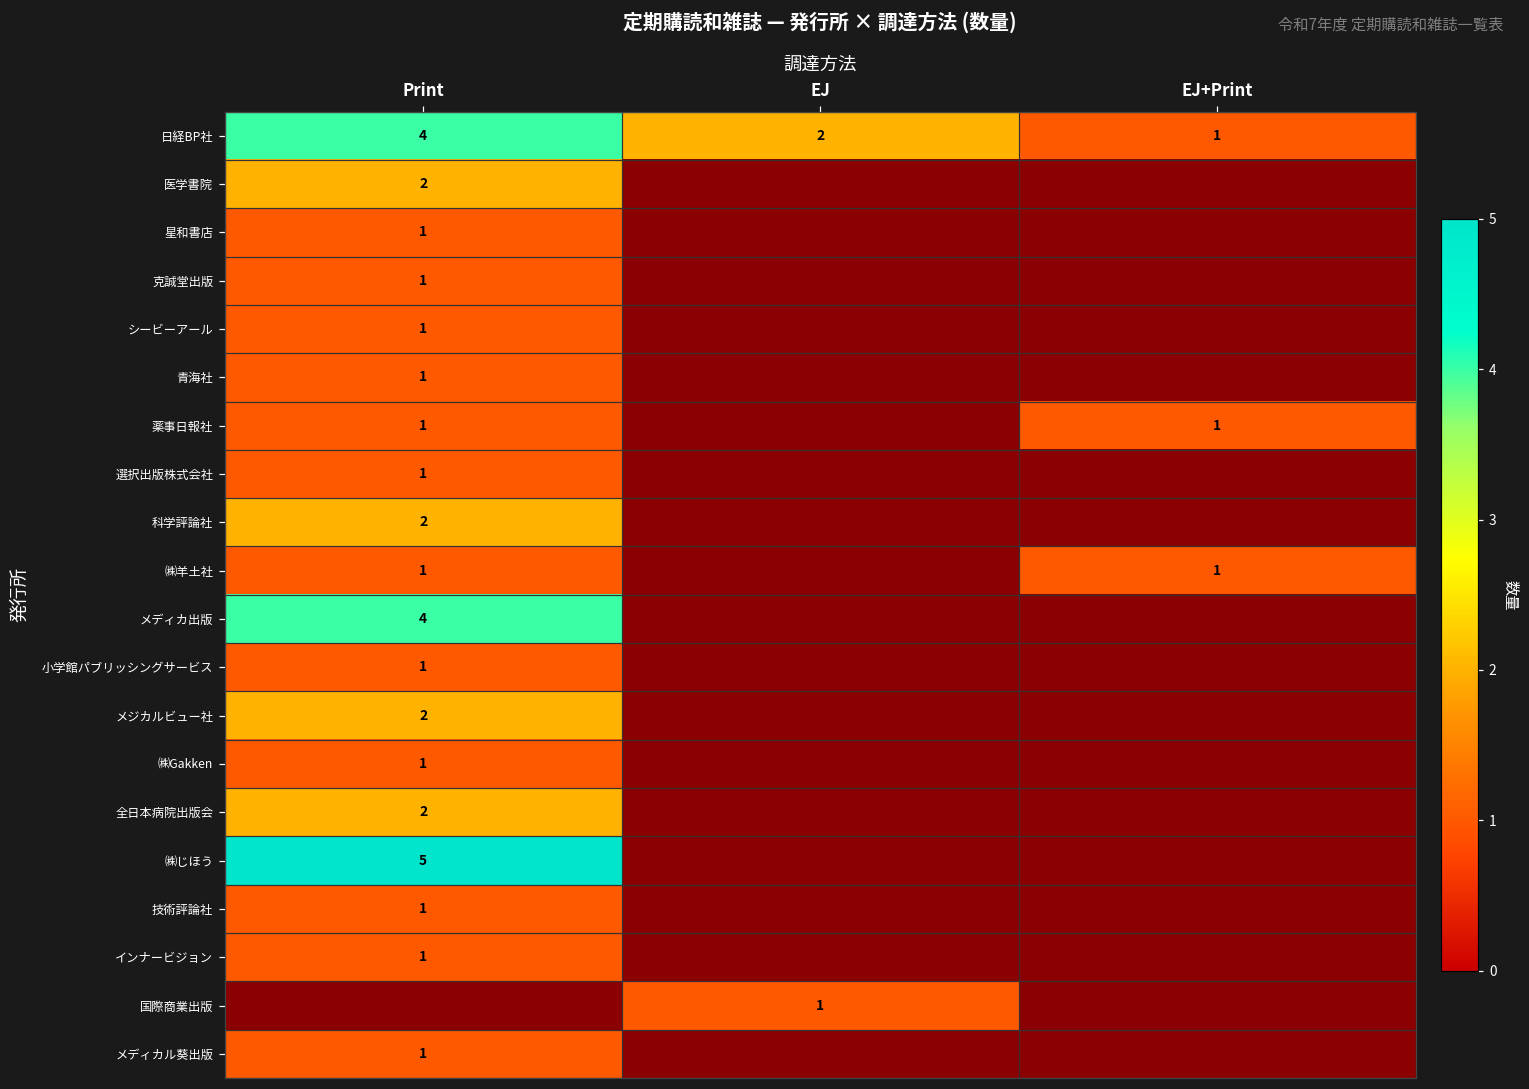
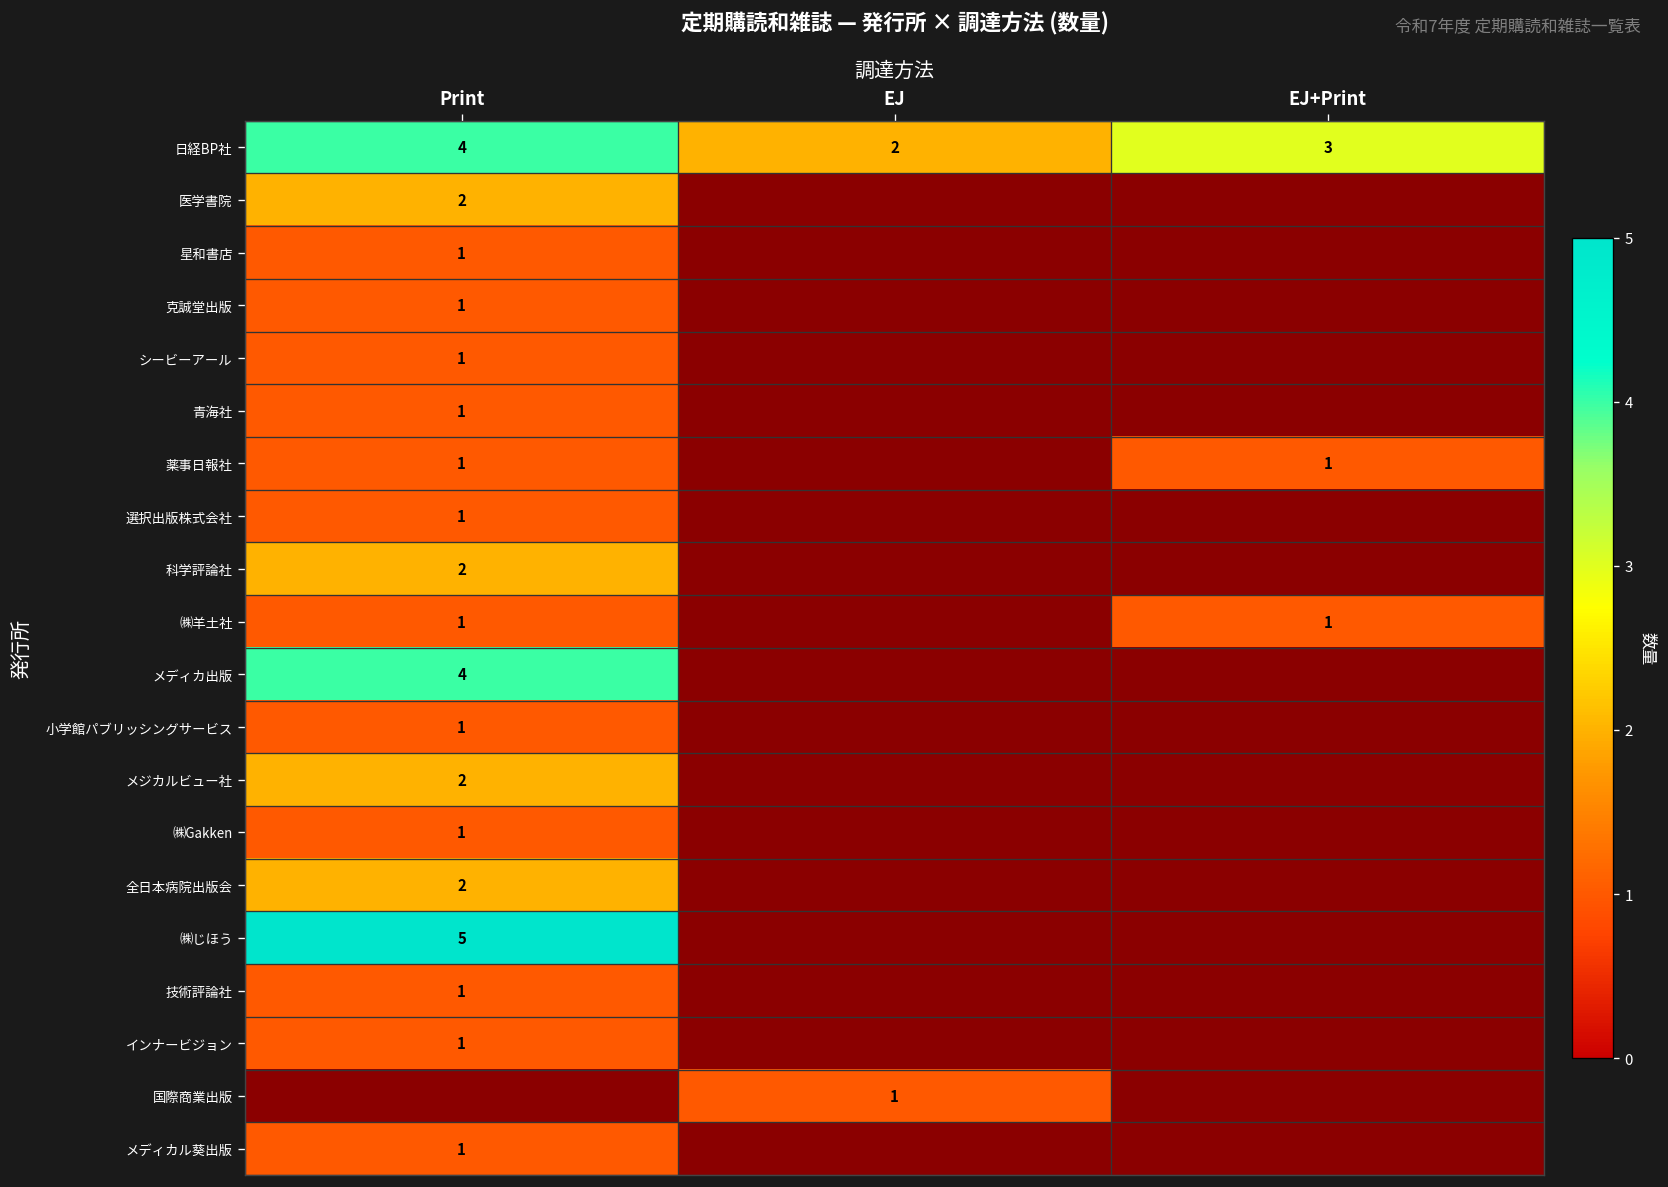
日経BP社, EJ+Print: 1 -> 3
